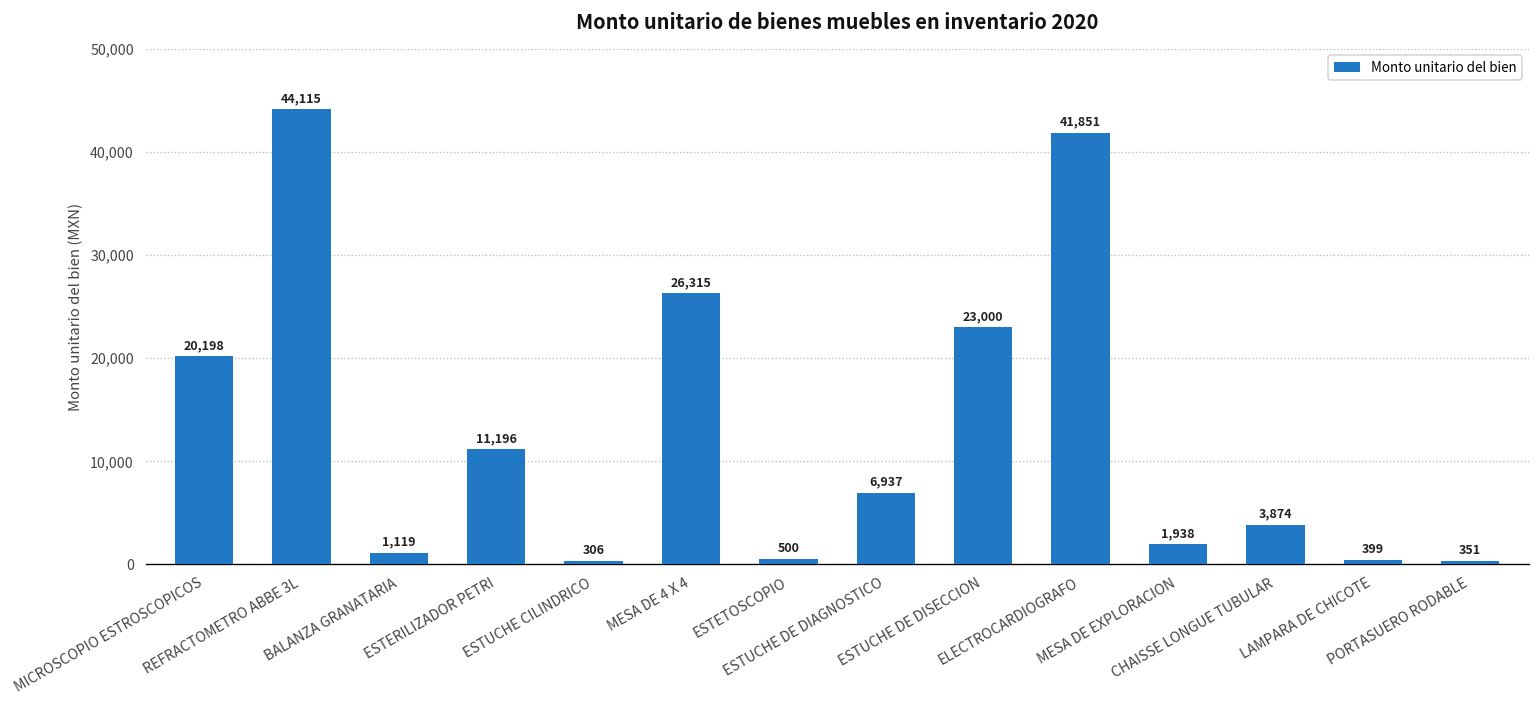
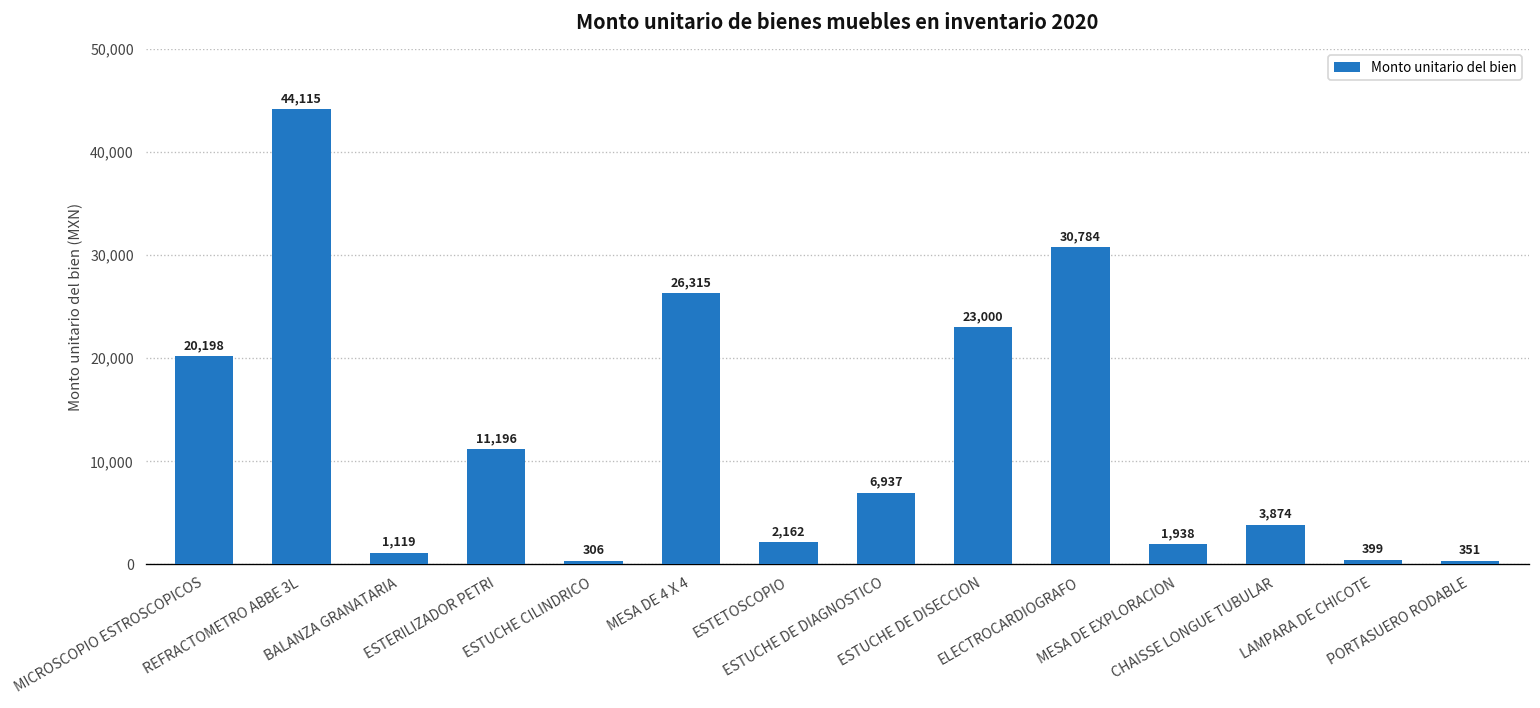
ESTETOSCOPIO: 500 -> 2,162
ELECTROCARDIOGRAFO: 41,851 -> 30,784
